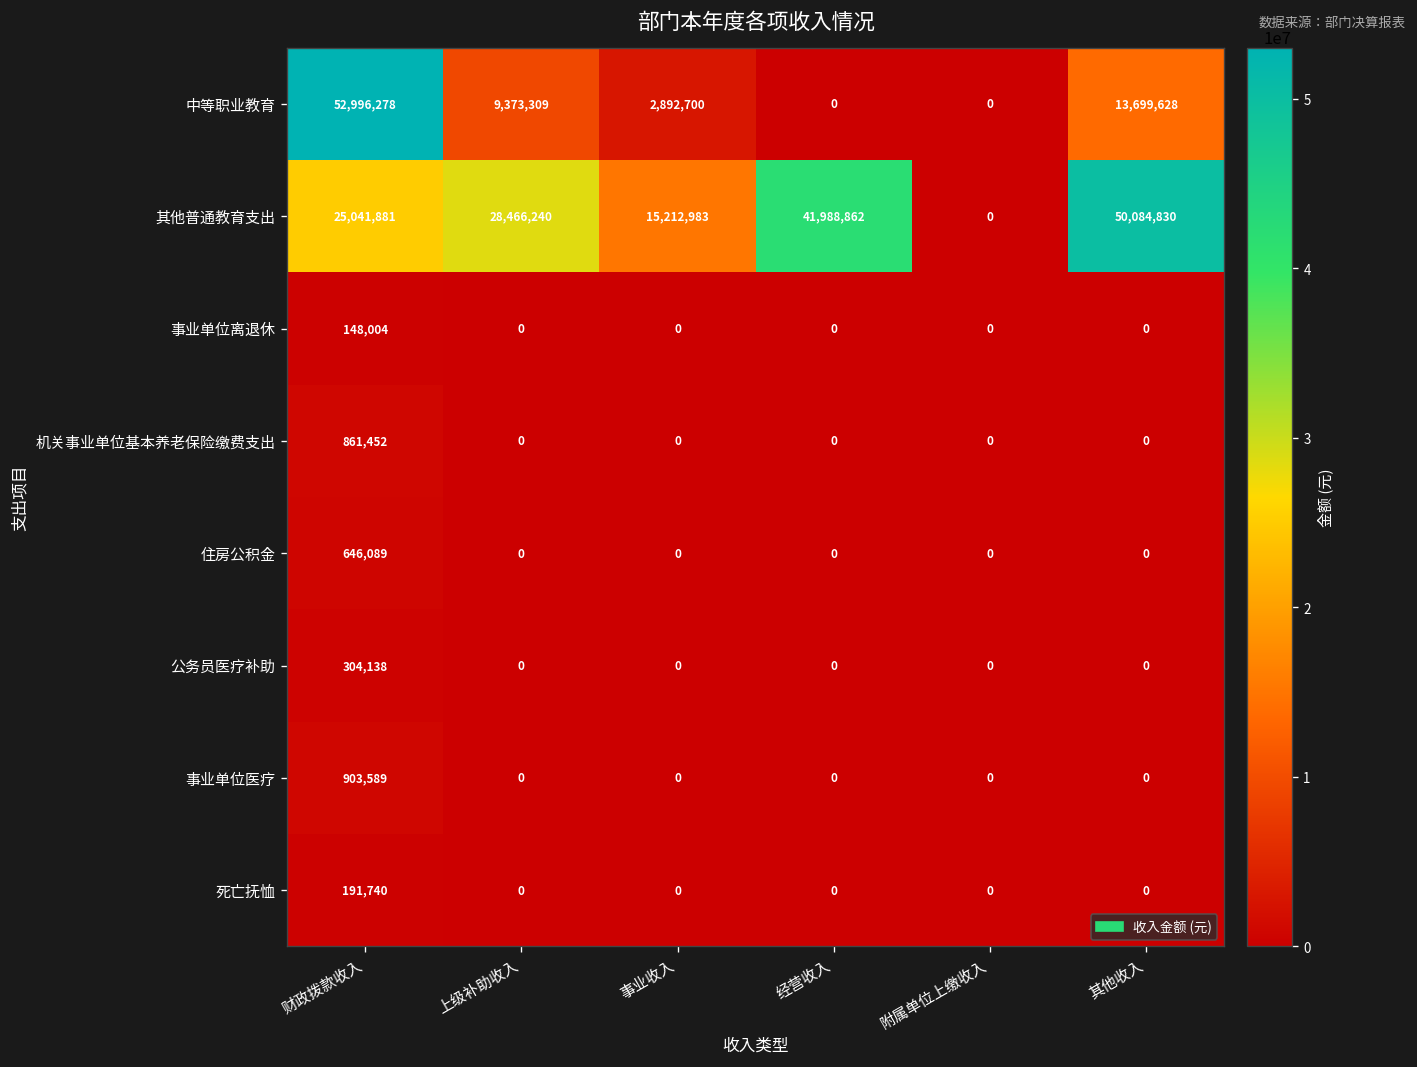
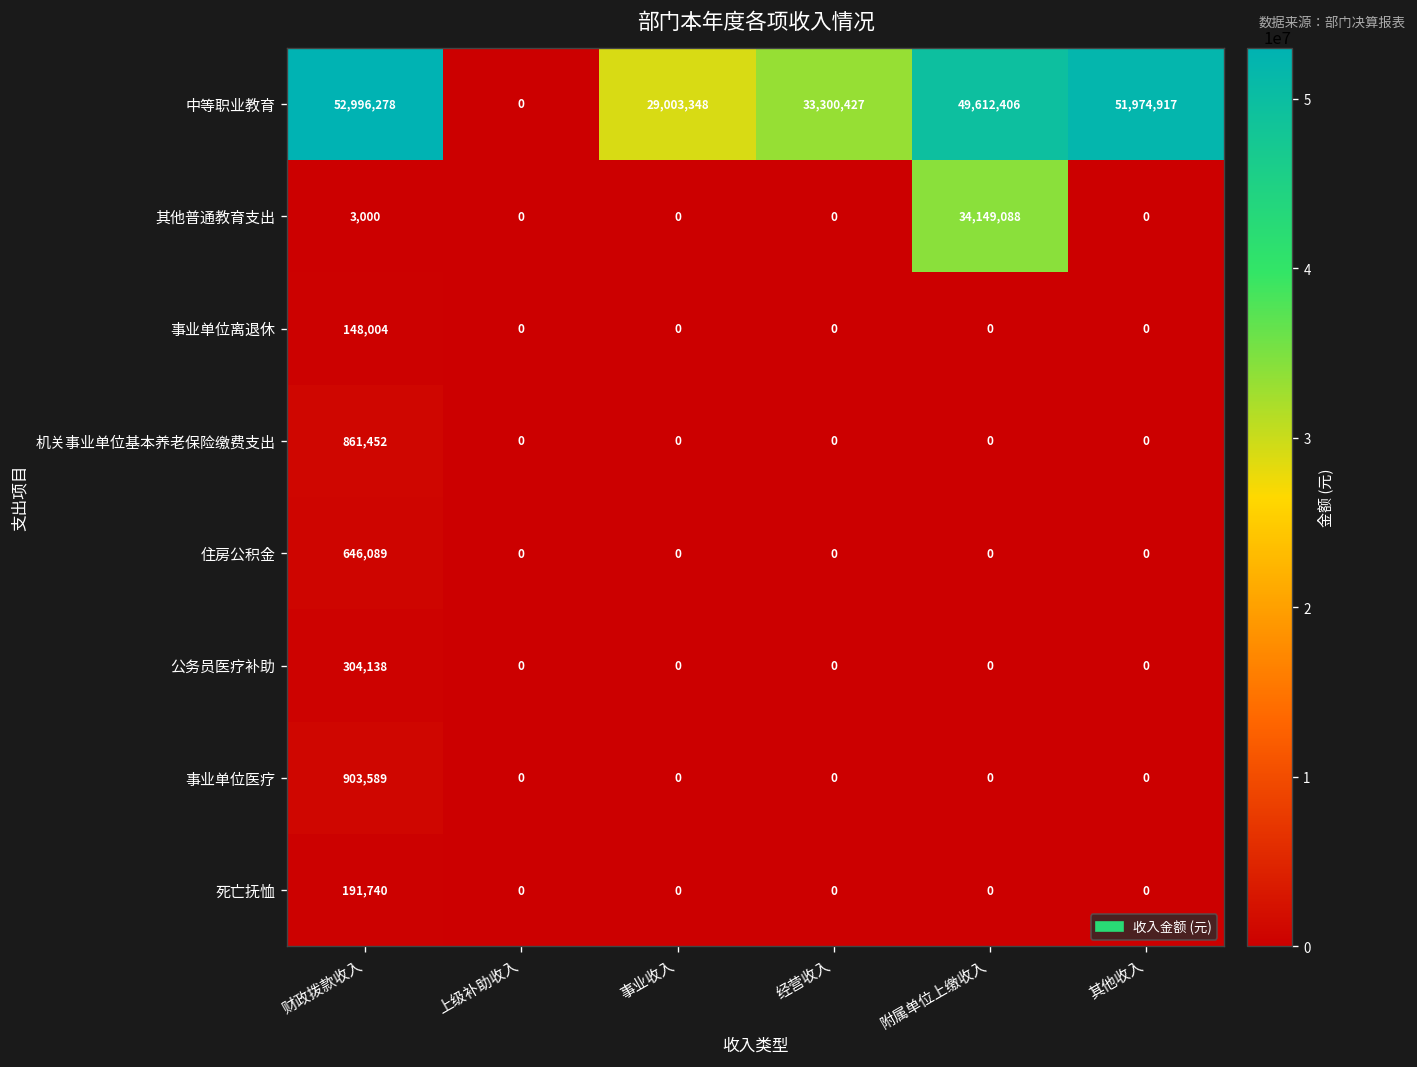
中等职业教育, 上级补助收入: 9,373,309 -> 0
中等职业教育, 事业收入: 2,892,700 -> 29,003,348
中等职业教育, 经营收入: 0 -> 33,300,427
中等职业教育, 附属单位上缴收入: 0 -> 49,612,406
中等职业教育, 其他收入: 13,699,628 -> 51,974,917
其他普通教育支出, 财政拨款收入: 25,041,881 -> 3,000
其他普通教育支出, 上级补助收入: 28,466,240 -> 0
其他普通教育支出, 事业收入: 15,212,983 -> 0
其他普通教育支出, 经营收入: 41,988,862 -> 0
其他普通教育支出, 附属单位上缴收入: 0 -> 34,149,088
其他普通教育支出, 其他收入: 50,084,830 -> 0
